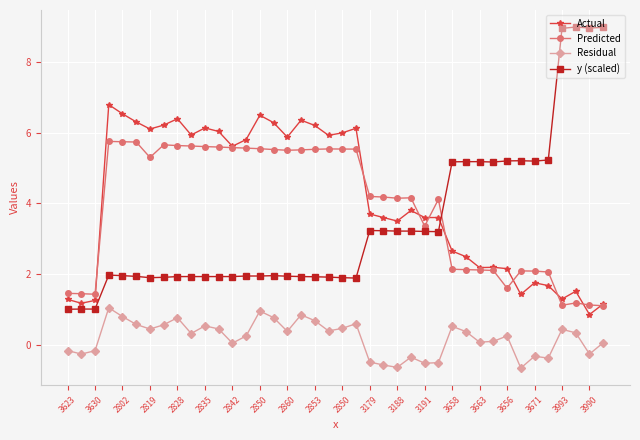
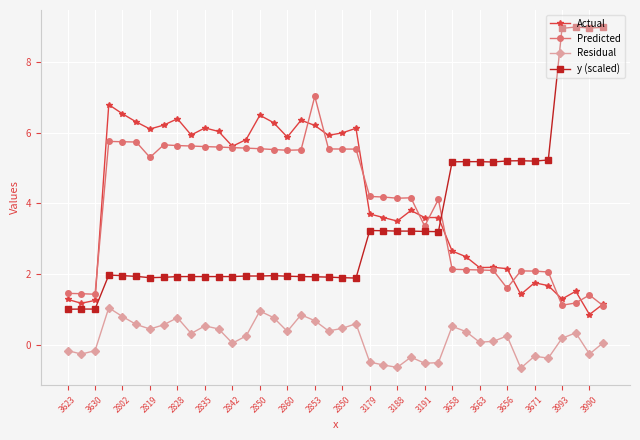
Predicted, 2853: 5.5 -> 7.0
Residual, 3993: 0.4 -> 0.2
Predicted, 3990: 1.1 -> 1.4
